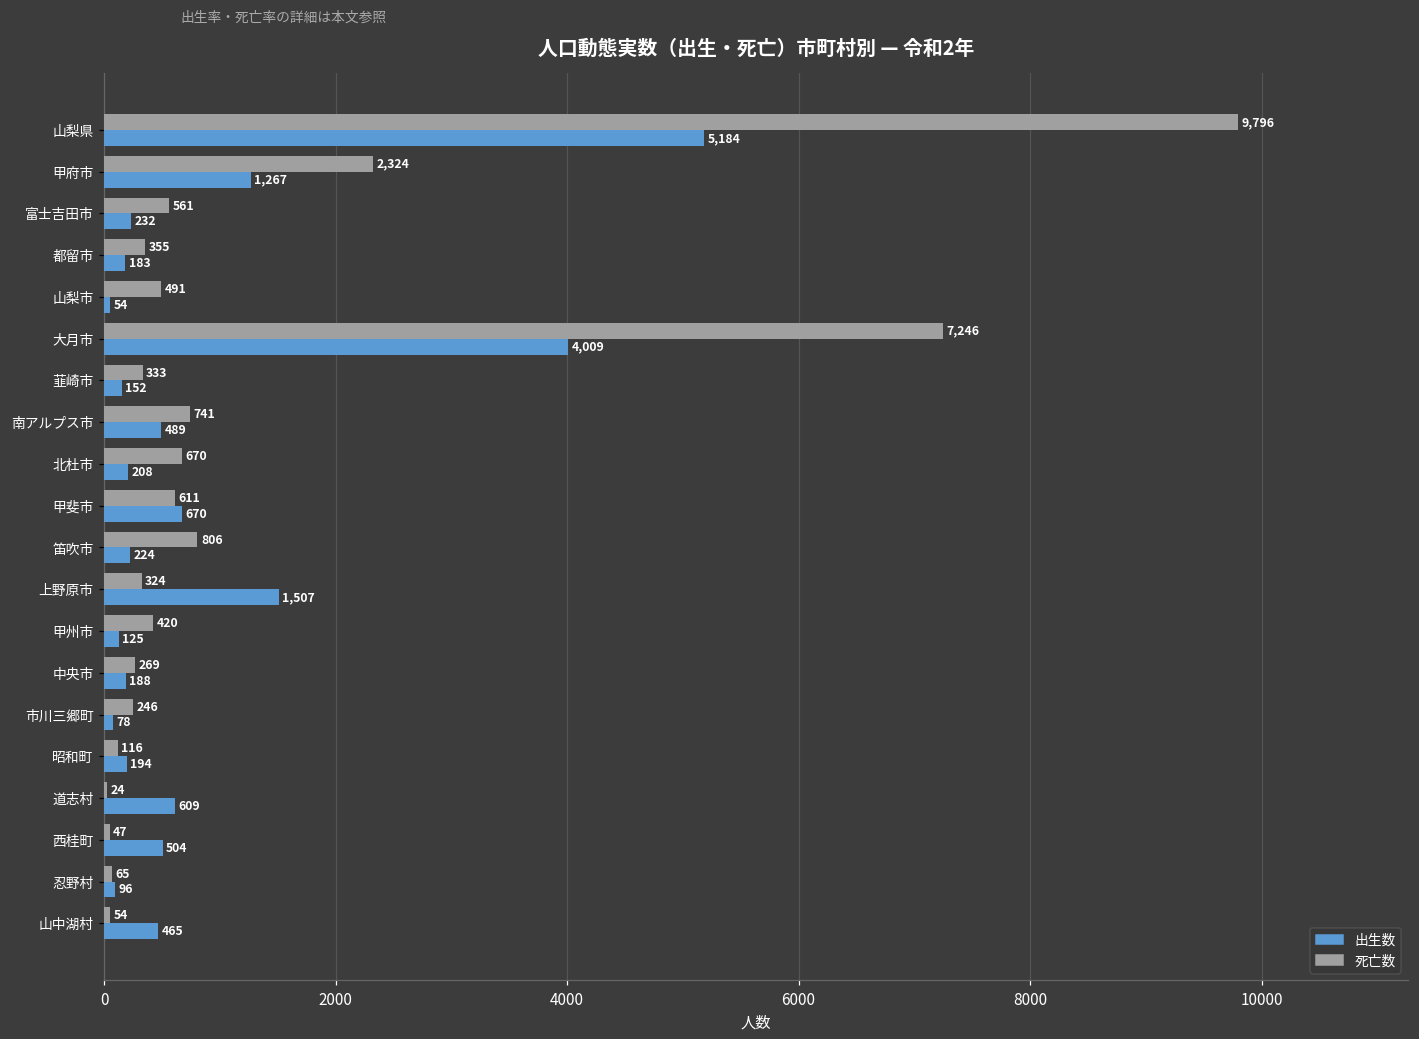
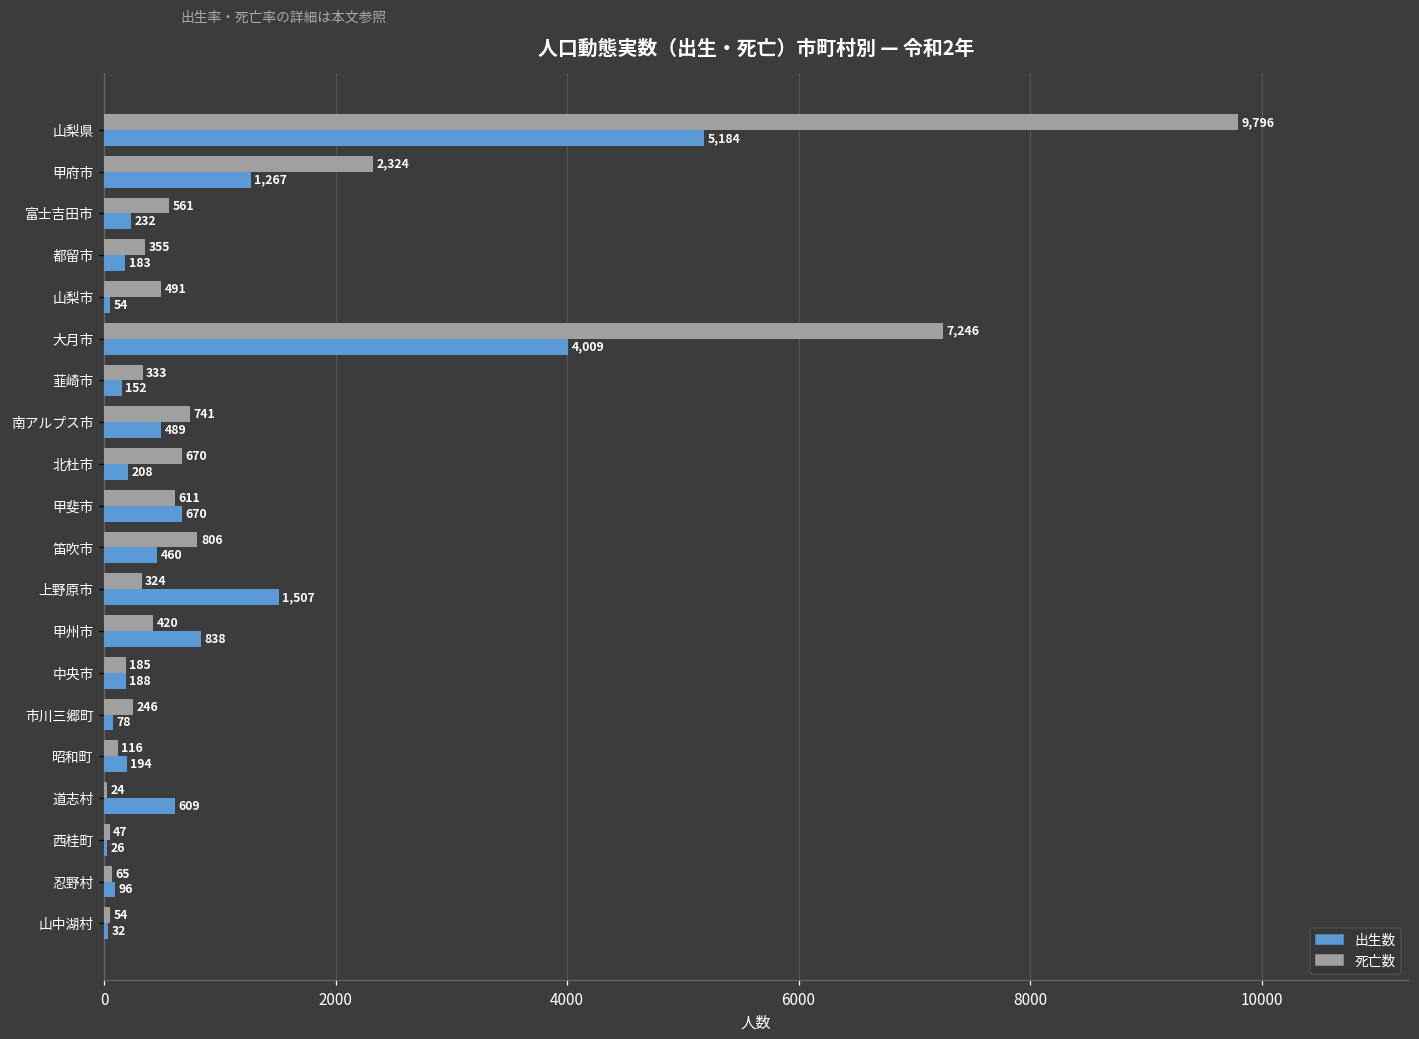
出生数, 笛吹市: 224 -> 460
出生数, 甲州市: 125 -> 838
死亡数, 中央市: 269 -> 185
出生数, 西桂町: 504 -> 26
出生数, 山中湖村: 465 -> 32
